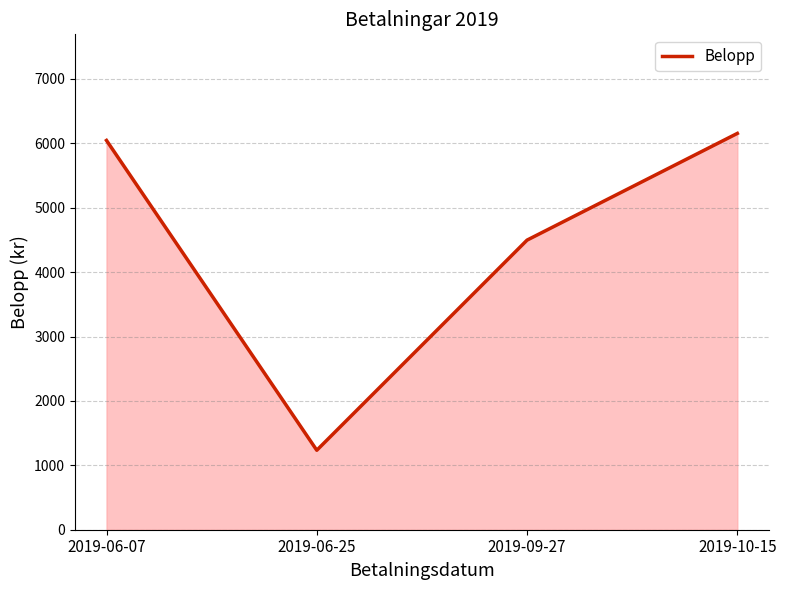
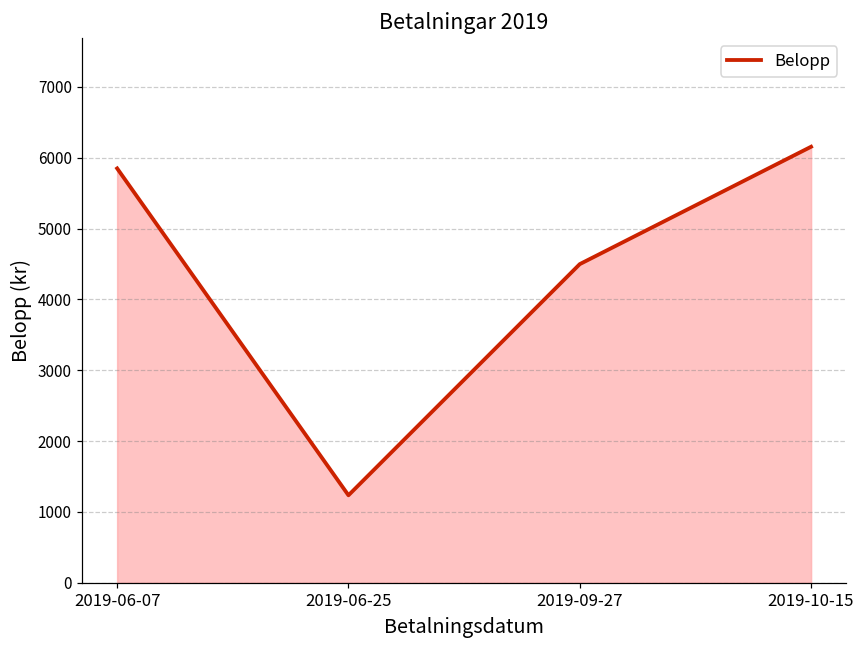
2019-06-07: 6000 -> 5800
